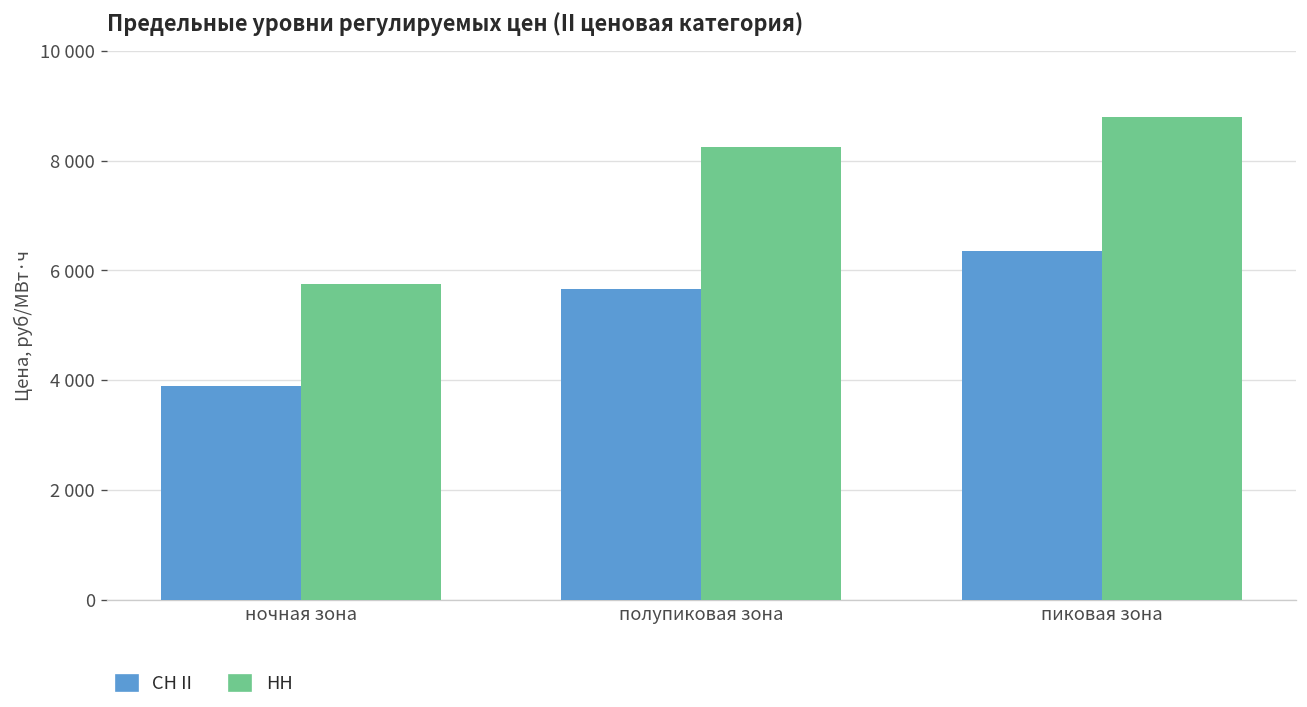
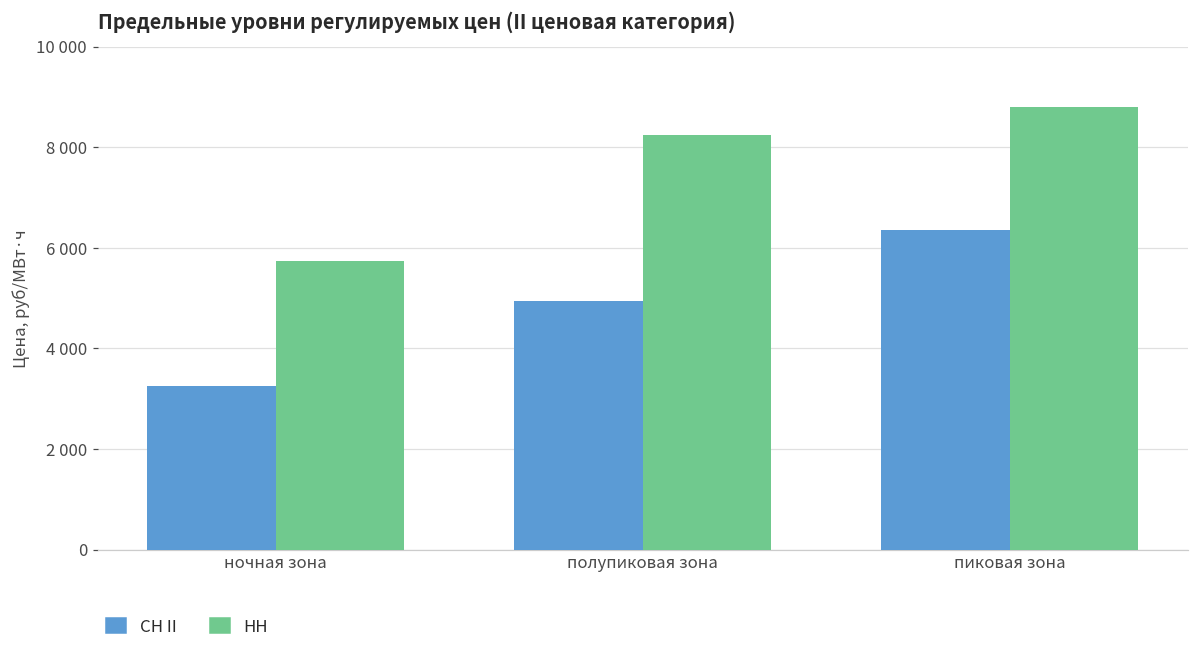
СН II, ночная зона: 3900 -> 3200
СН II, полупиковая зона: 5700 -> 4900
